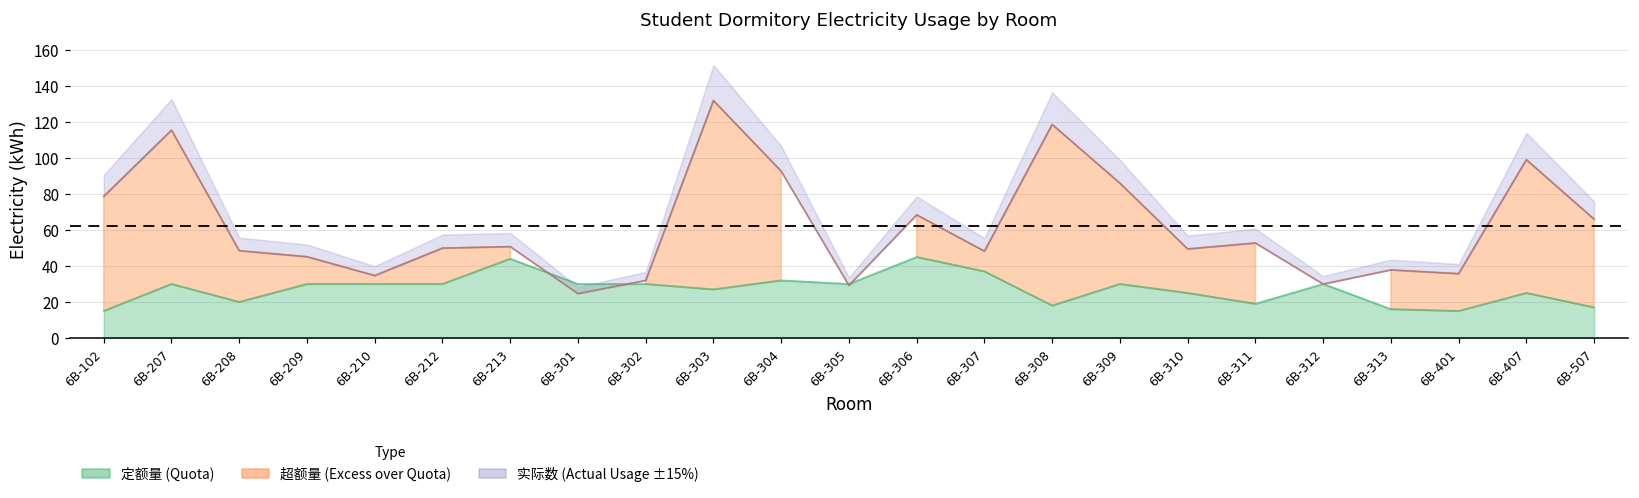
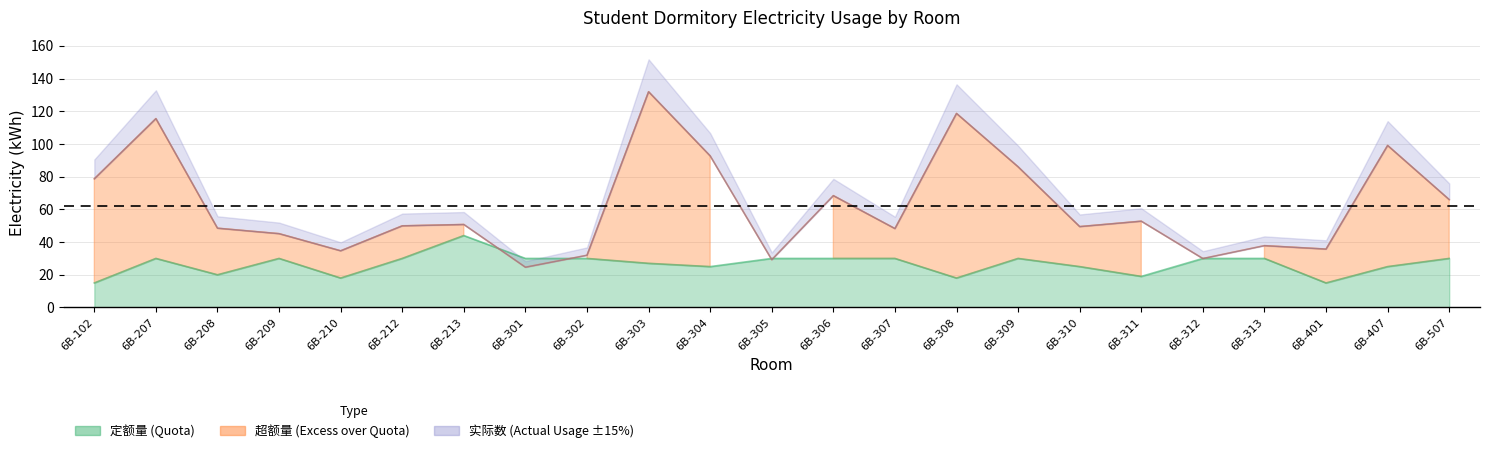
定额量 (Quota), 6B-210: 30 -> 18
定额量 (Quota), 6B-304: 32 -> 25
定额量 (Quota), 6B-306: 45 -> 30
定额量 (Quota), 6B-307: 37 -> 30
定额量 (Quota), 6B-313: 16 -> 30
定额量 (Quota), 6B-507: 17 -> 30
